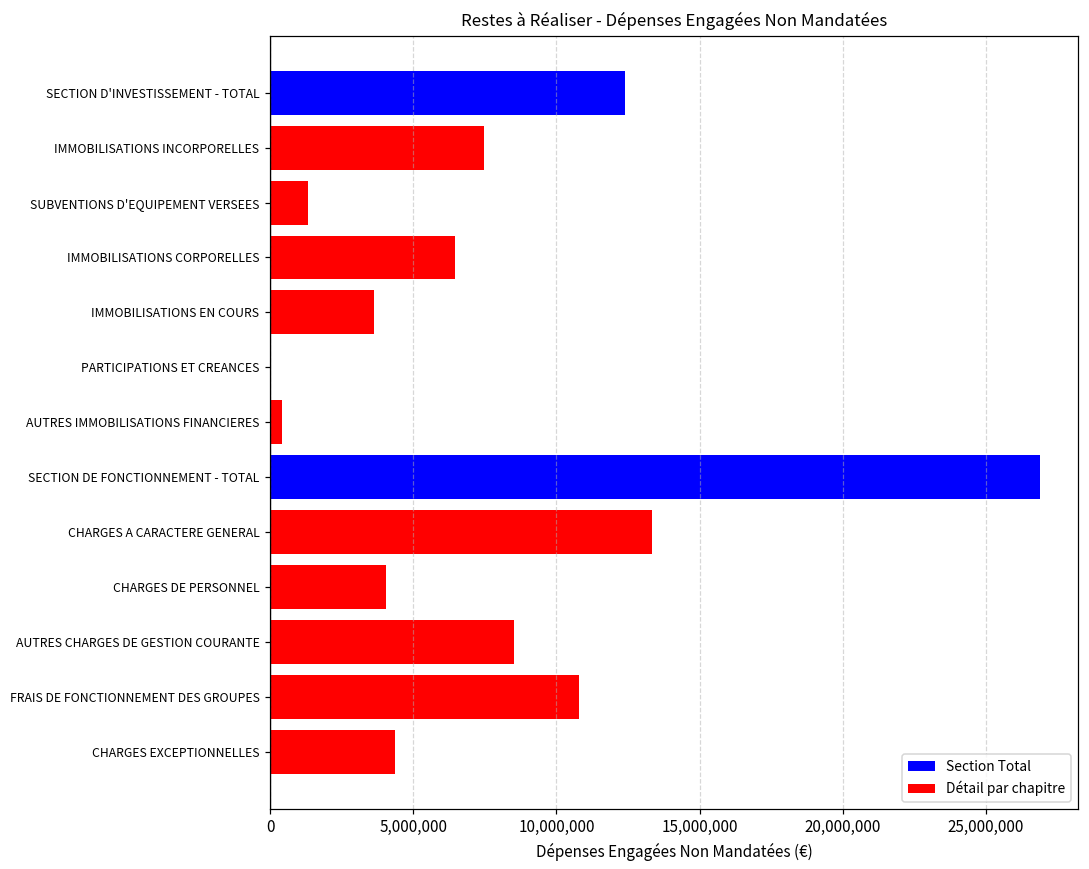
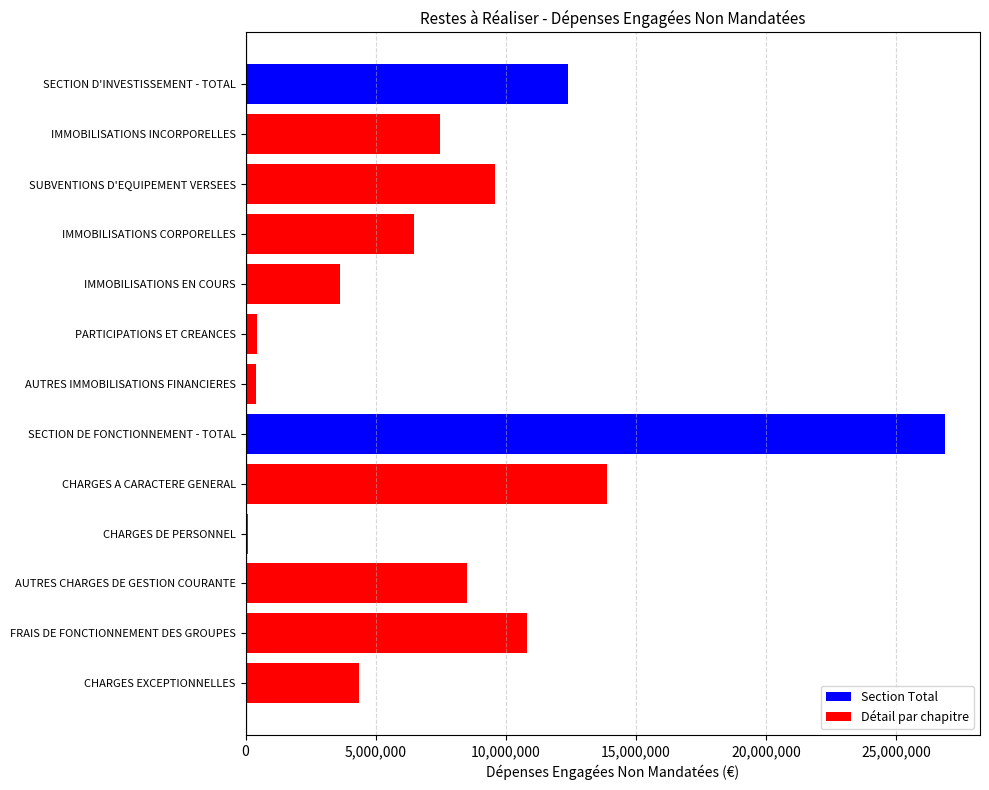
SUBVENTIONS D'EQUIPEMENT VERSEES: 1,300,000 -> 9,600,000
PARTICIPATIONS ET CREANCES: 0 -> 400,000
CHARGES A CARACTERE GENERAL: 13,300,000 -> 13,900,000
CHARGES DE PERSONNEL: 4,000,000 -> 100,000
